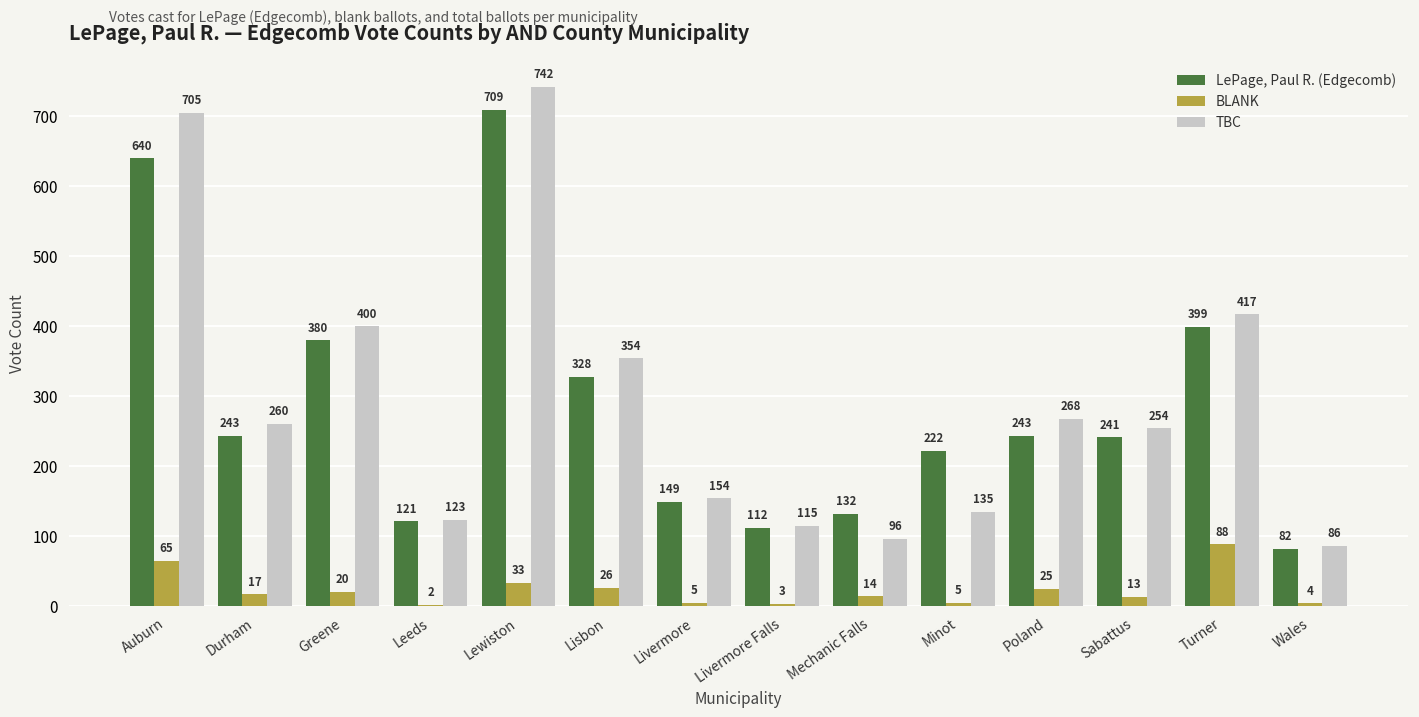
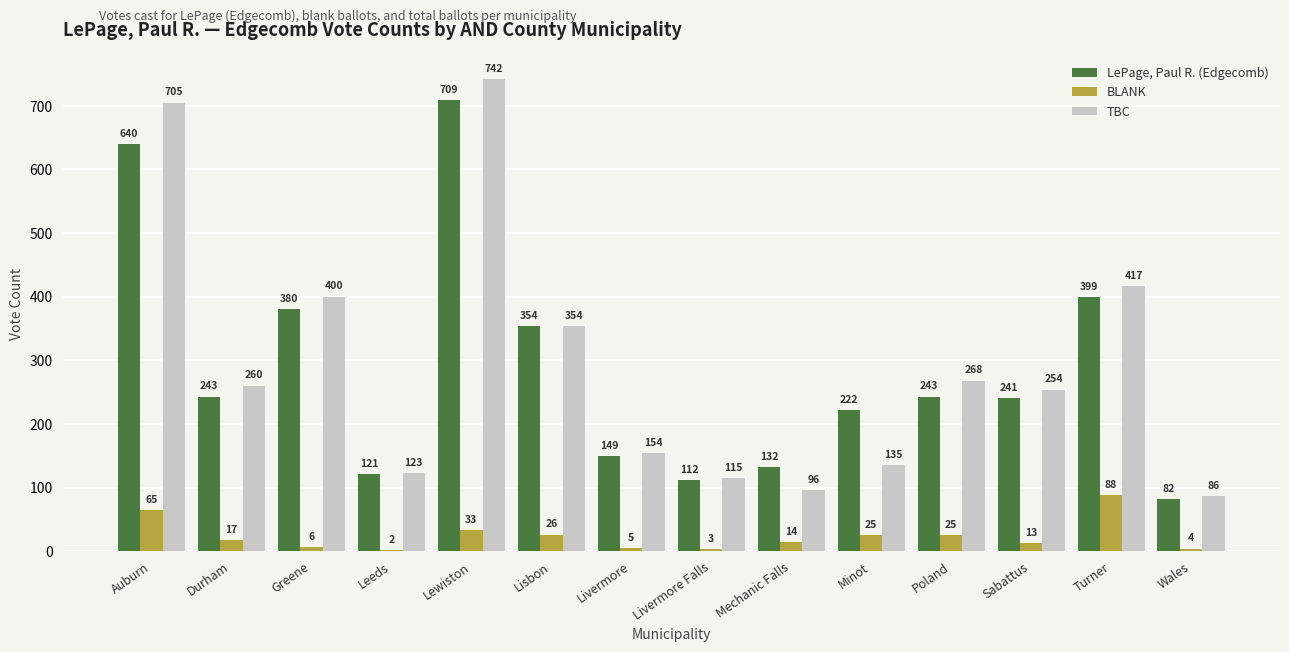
BLANK, Greene: 20 -> 6
LePage, Paul R. (Edgecomb), Lisbon: 328 -> 354
BLANK, Minot: 5 -> 25
